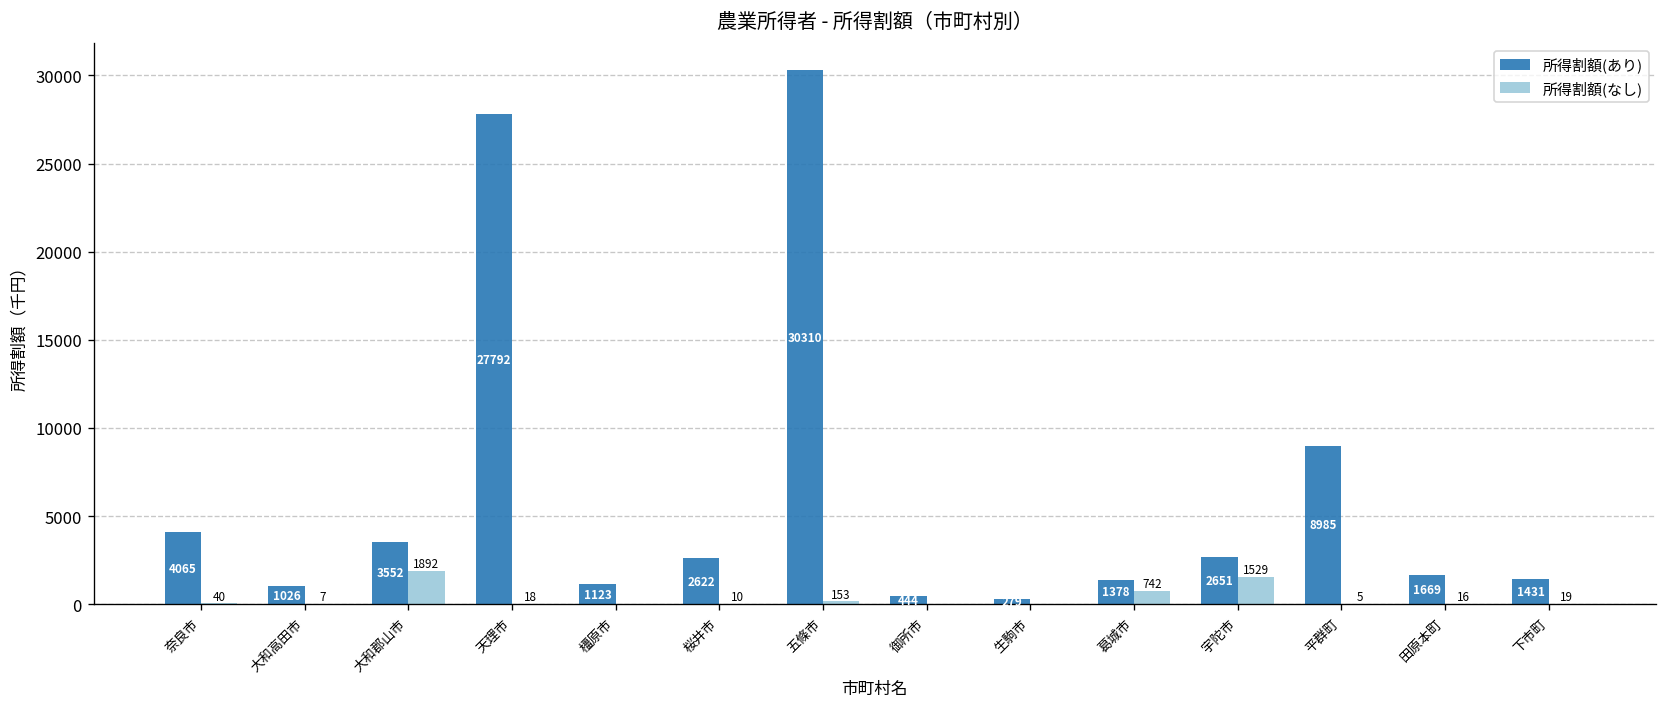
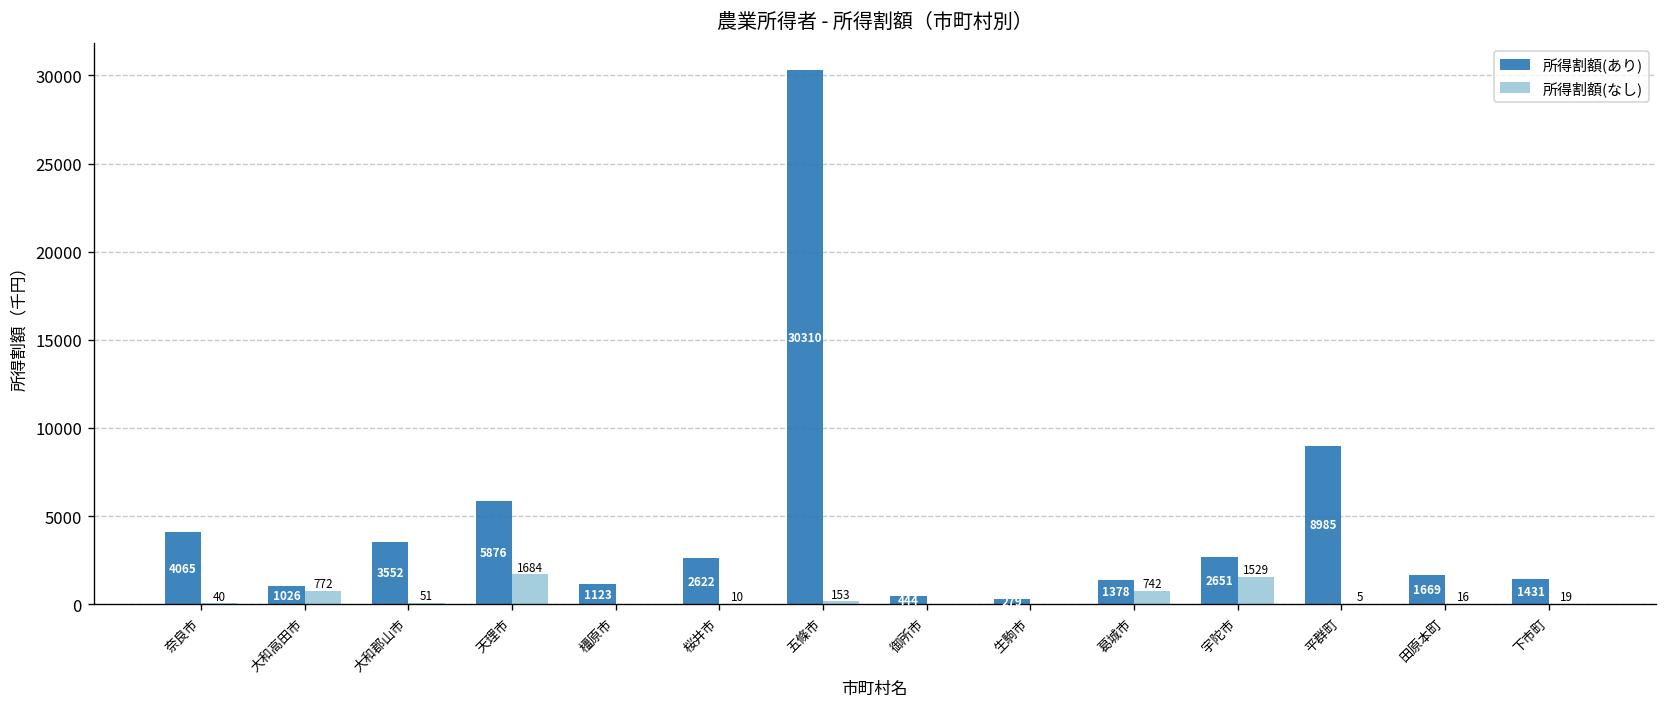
所得割額(なし), 大和高田市: 7 -> 772
所得割額(なし), 大和郡山市: 1892 -> 51
所得割額(あり), 天理市: 27792 -> 5876
所得割額(なし), 天理市: 18 -> 1684
